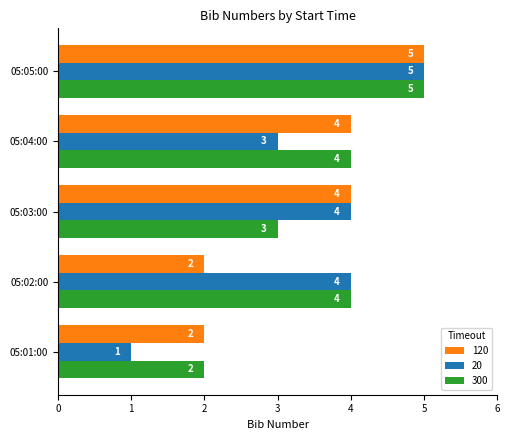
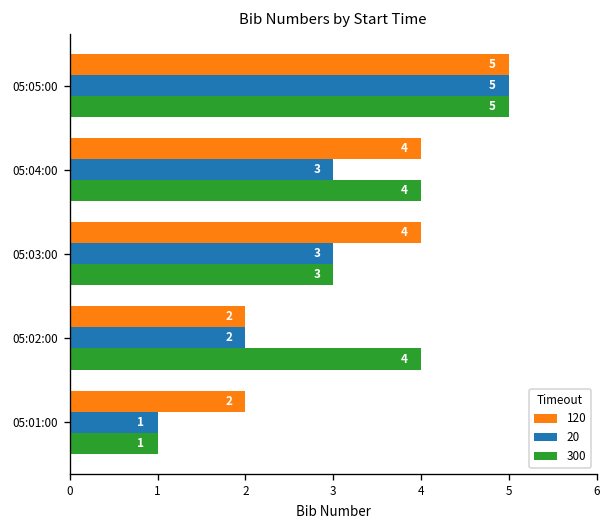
20, 05:03:00: 4 -> 3
20, 05:02:00: 4 -> 2
300, 05:01:00: 2 -> 1
